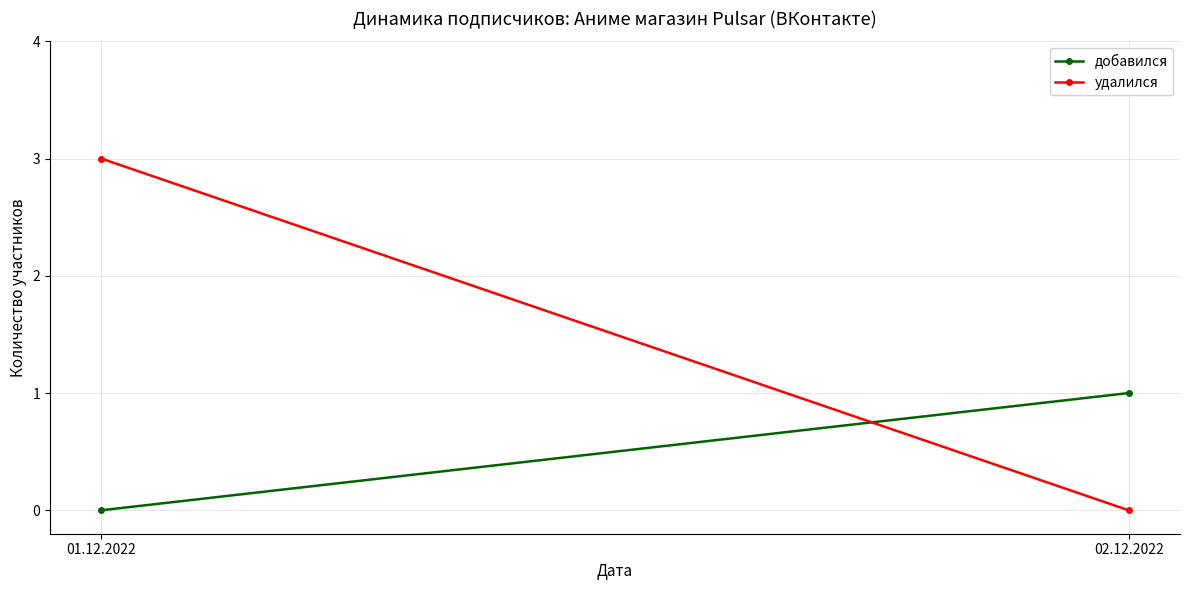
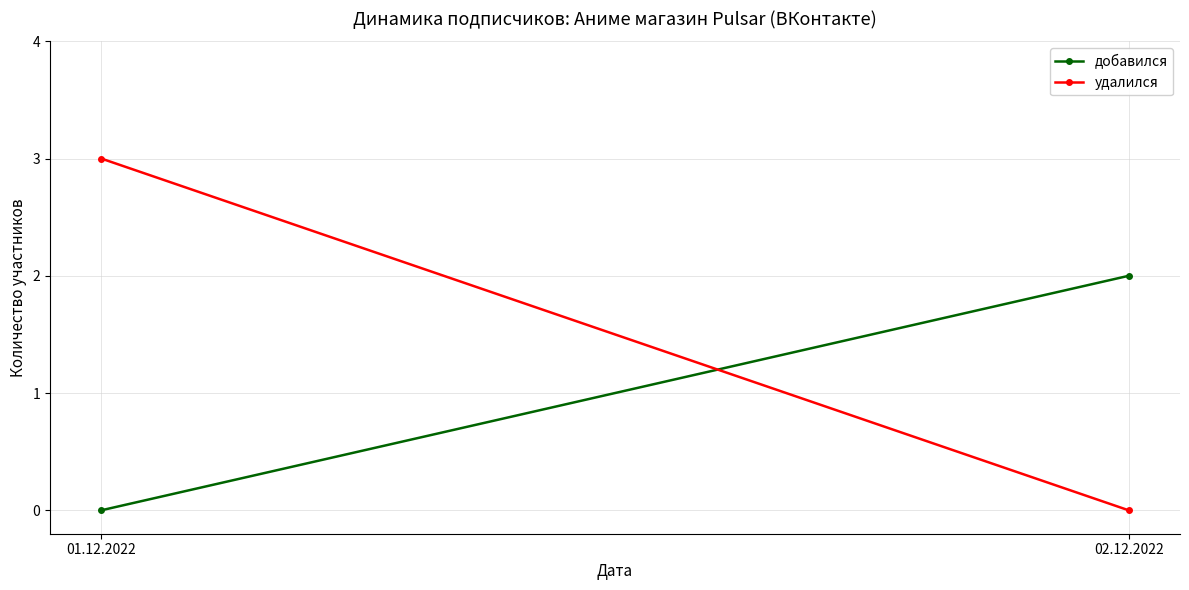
добавился, 02.12.2022: 1 -> 2
